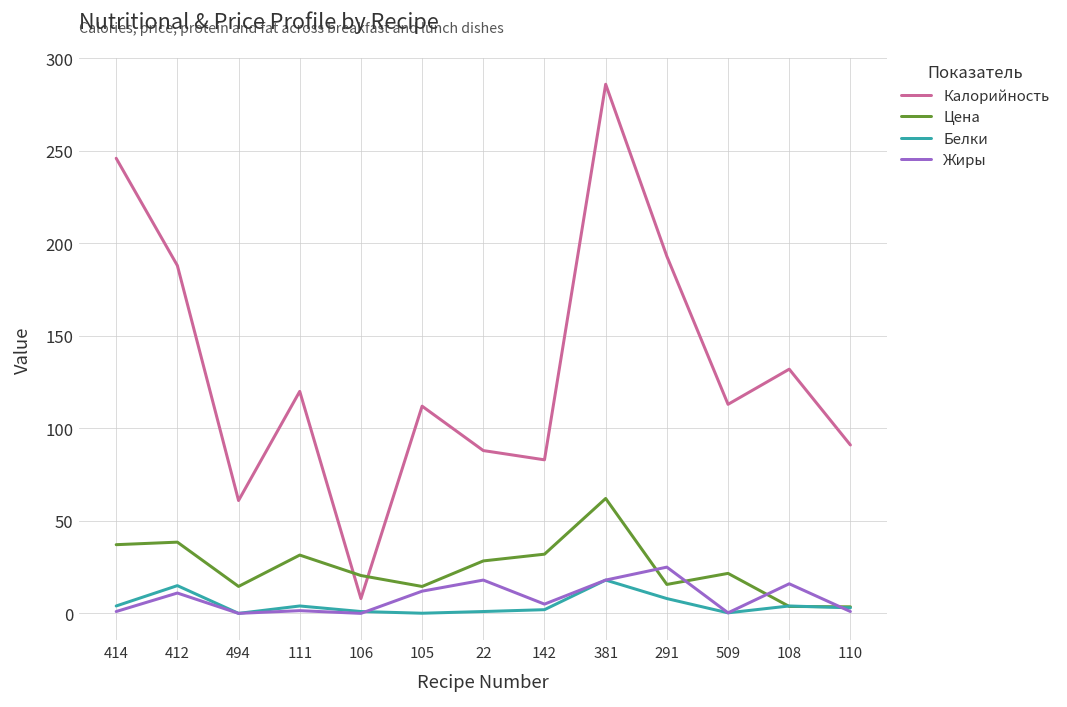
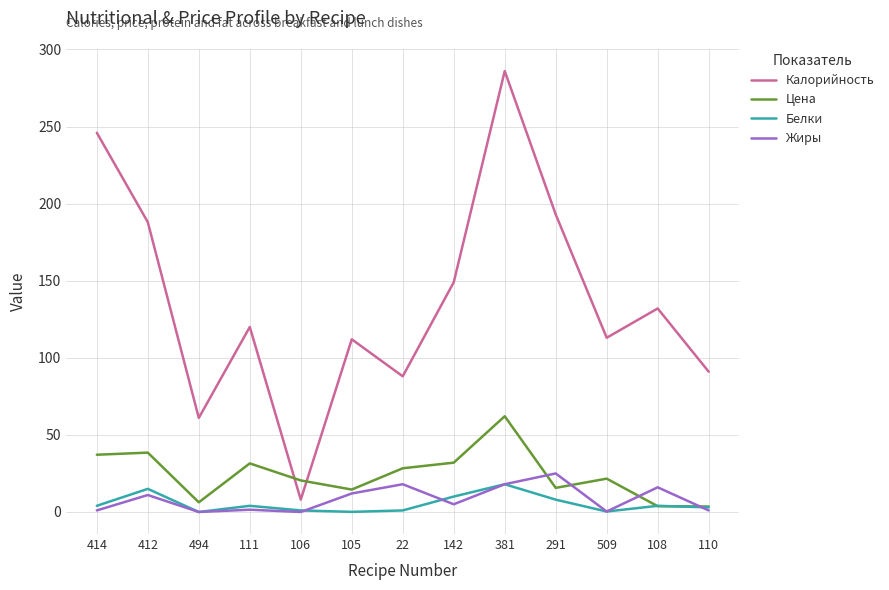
Цена, 494: 15 -> 6
Калорийность, 142: 83 -> 149
Белки, 142: 2 -> 10
